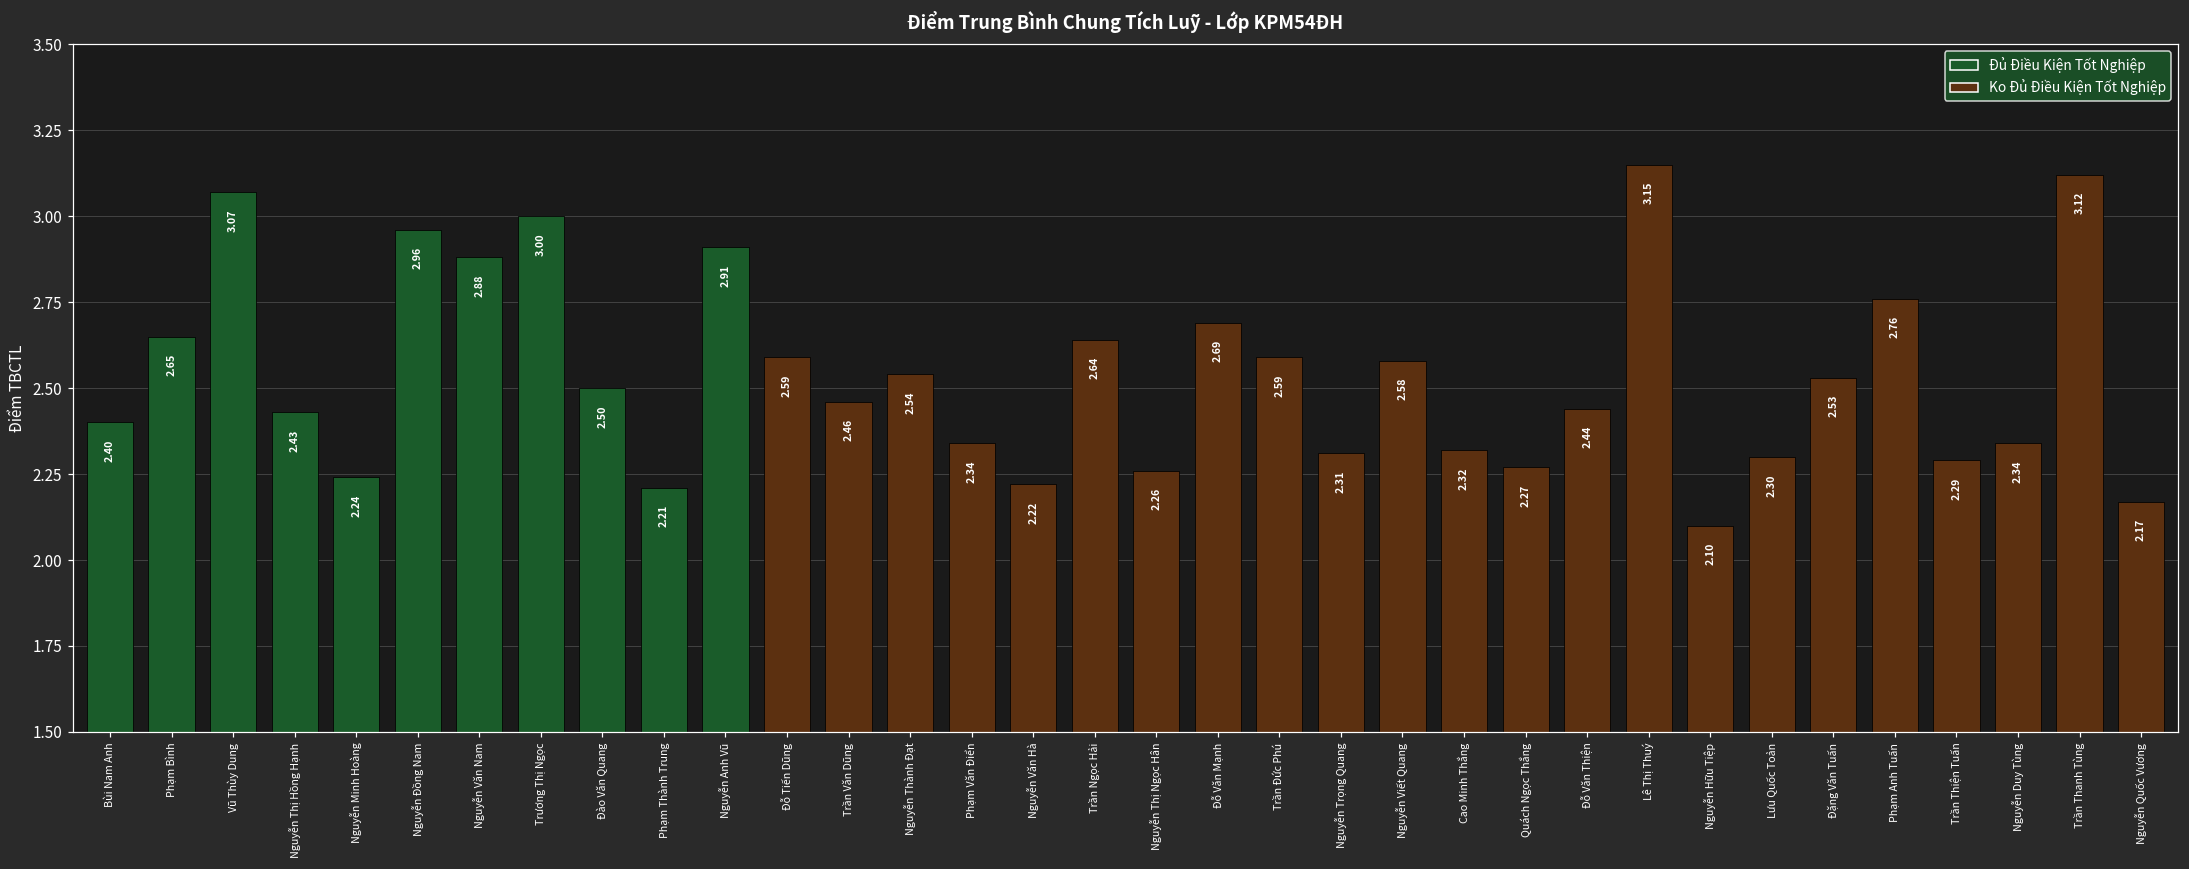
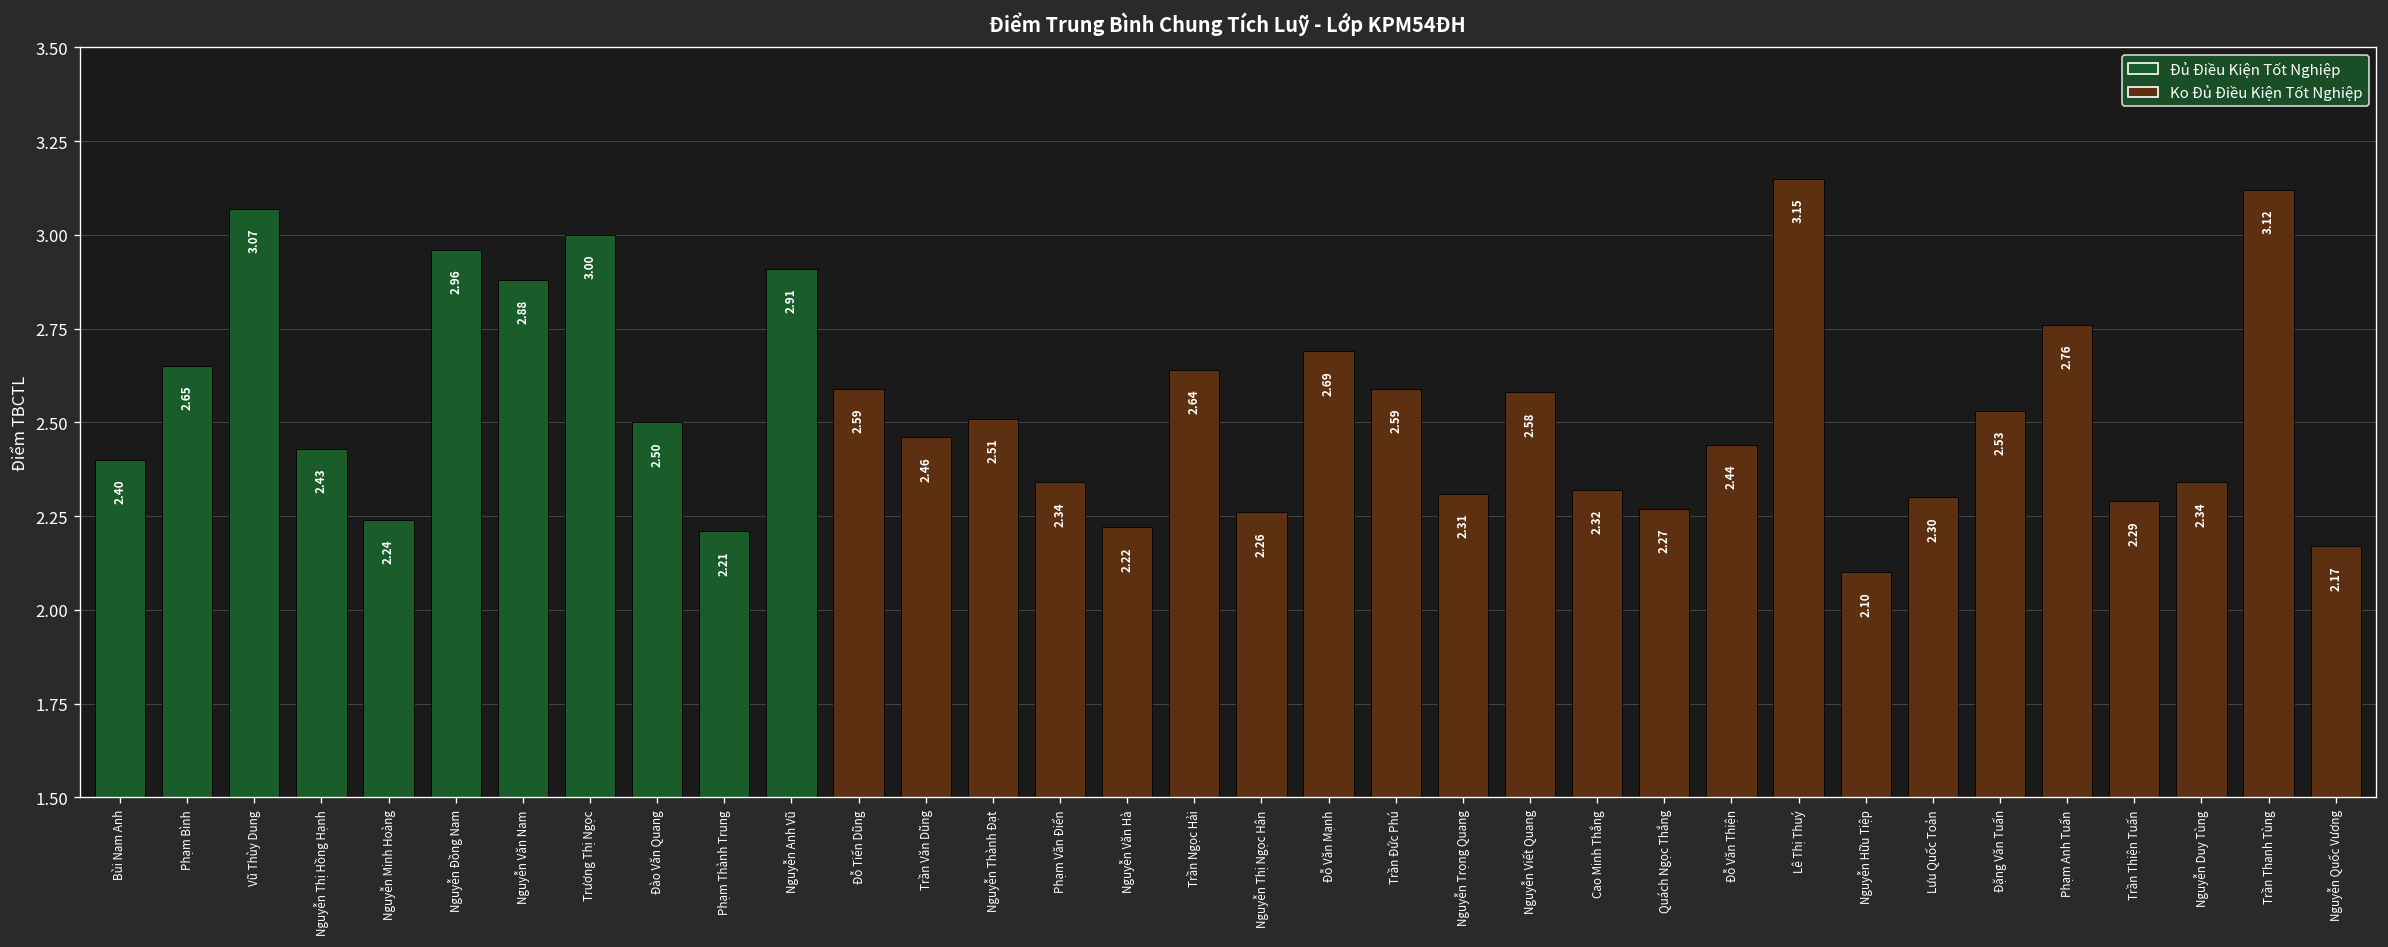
Nguyễn Thành Đạt: 2.54 -> 2.51
